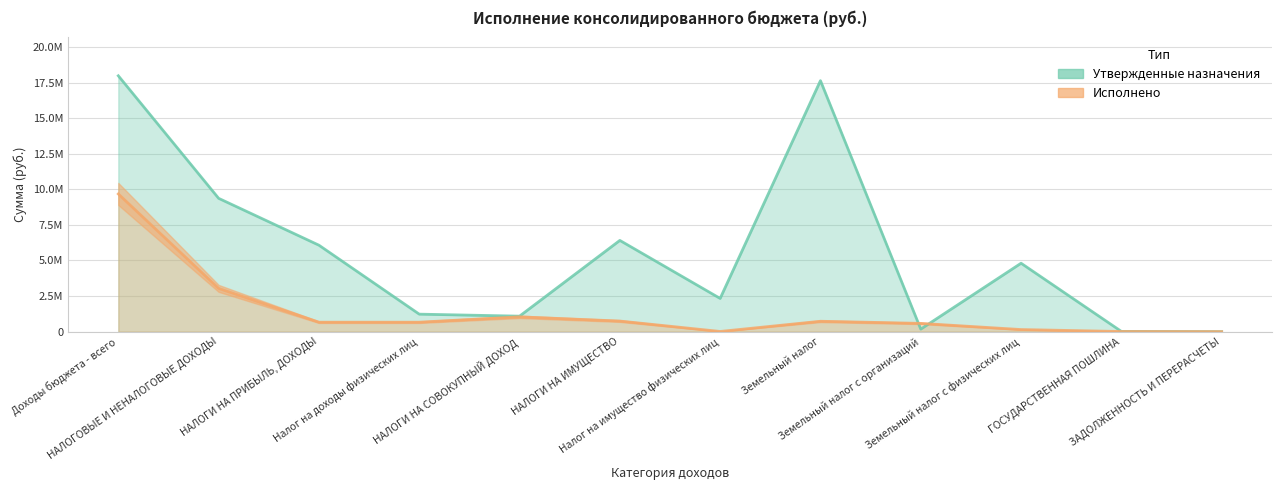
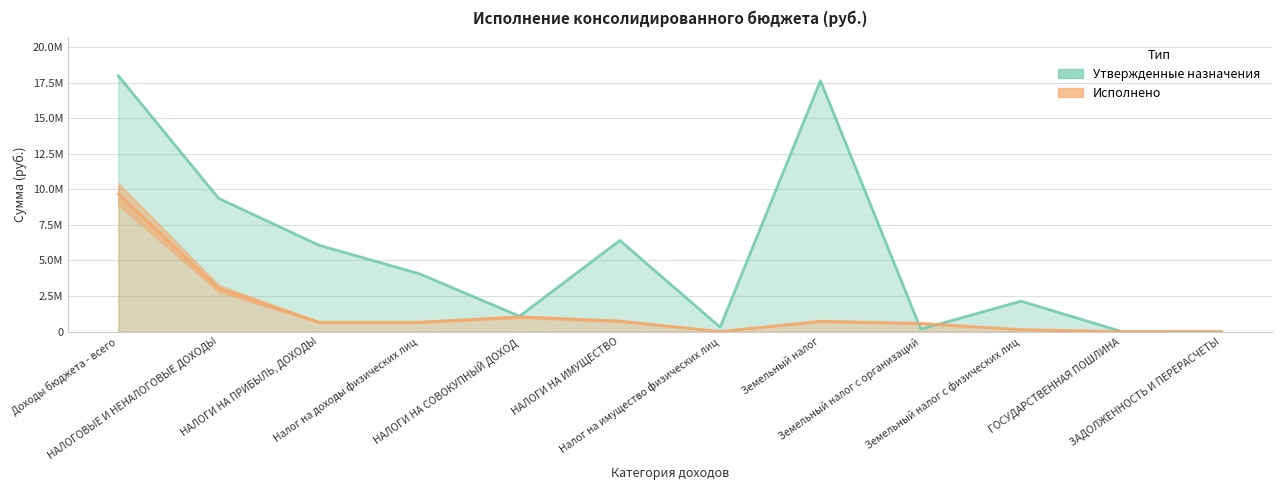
Утвержденные назначения, Налог на доходы физических лиц: 1200000 -> 4100000
Утвержденные назначения, Налог на имущество физических лиц: 2300000 -> 300000
Утвержденные назначения, Земельный налог с физических лиц: 4800000 -> 2100000
